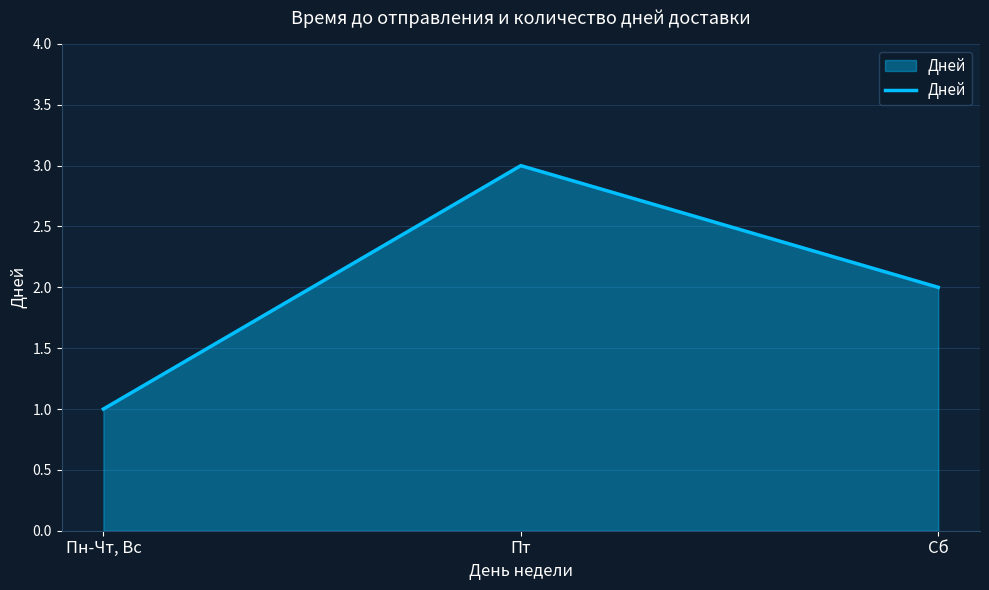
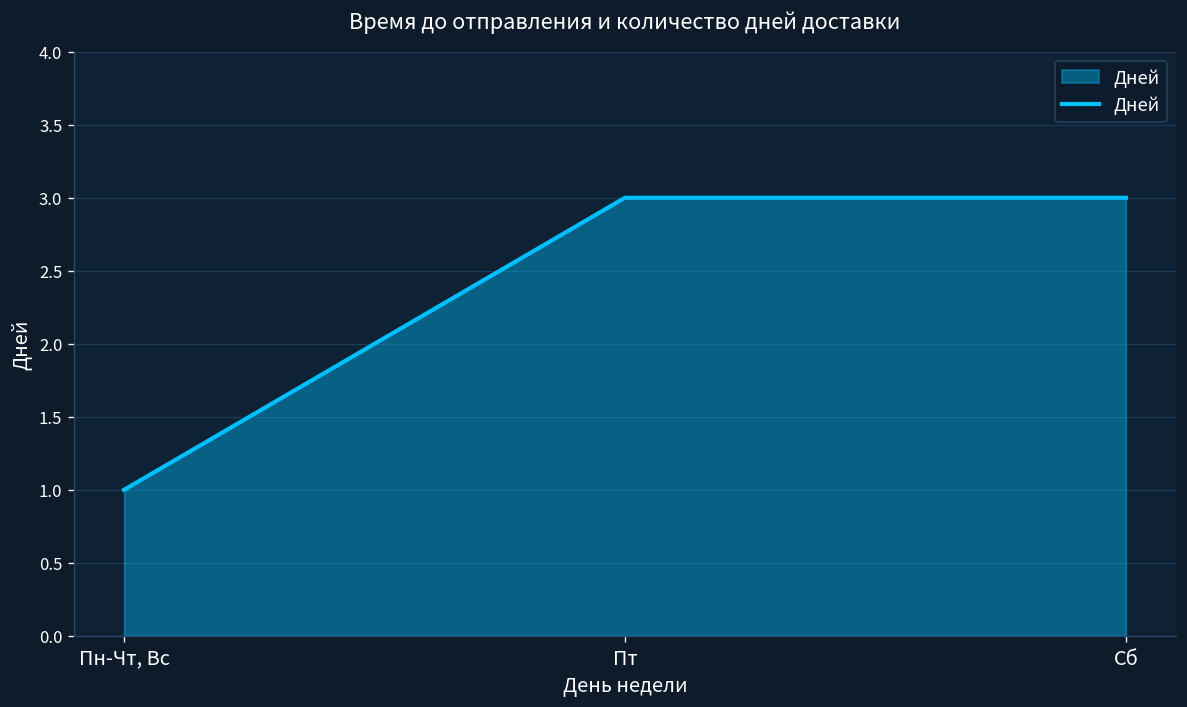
Сб: 2 -> 3
